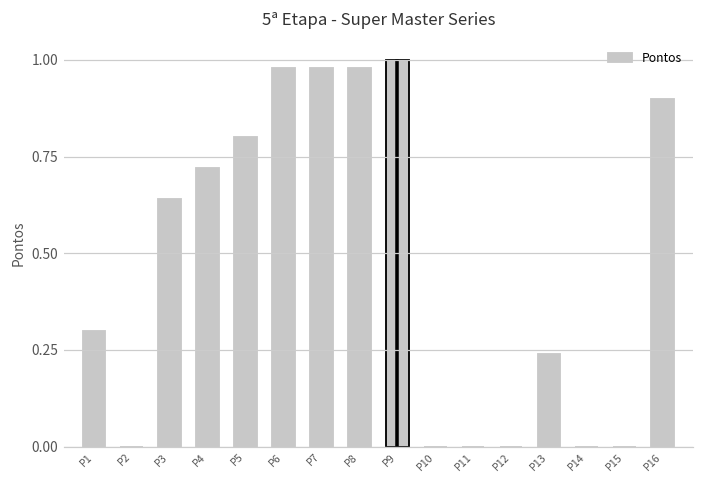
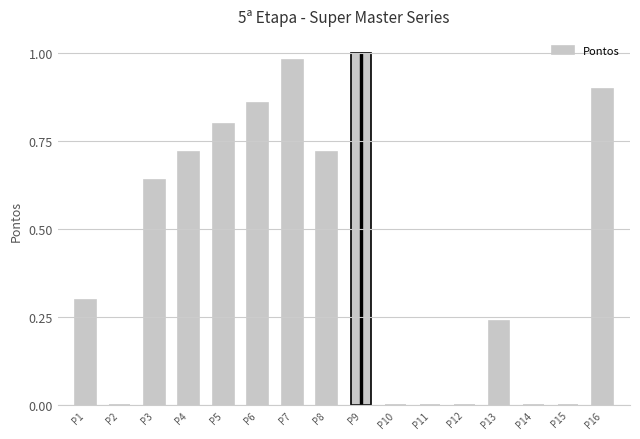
Pontos, P6: 0.98 -> 0.86
Pontos, P8: 0.98 -> 0.72
